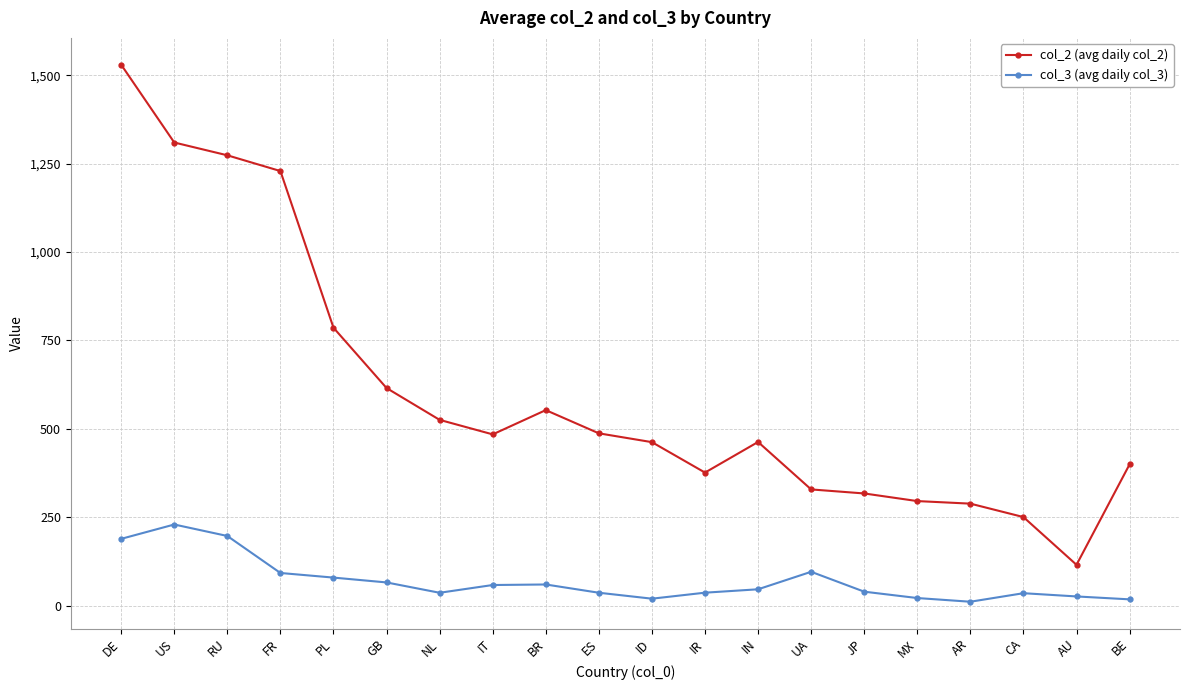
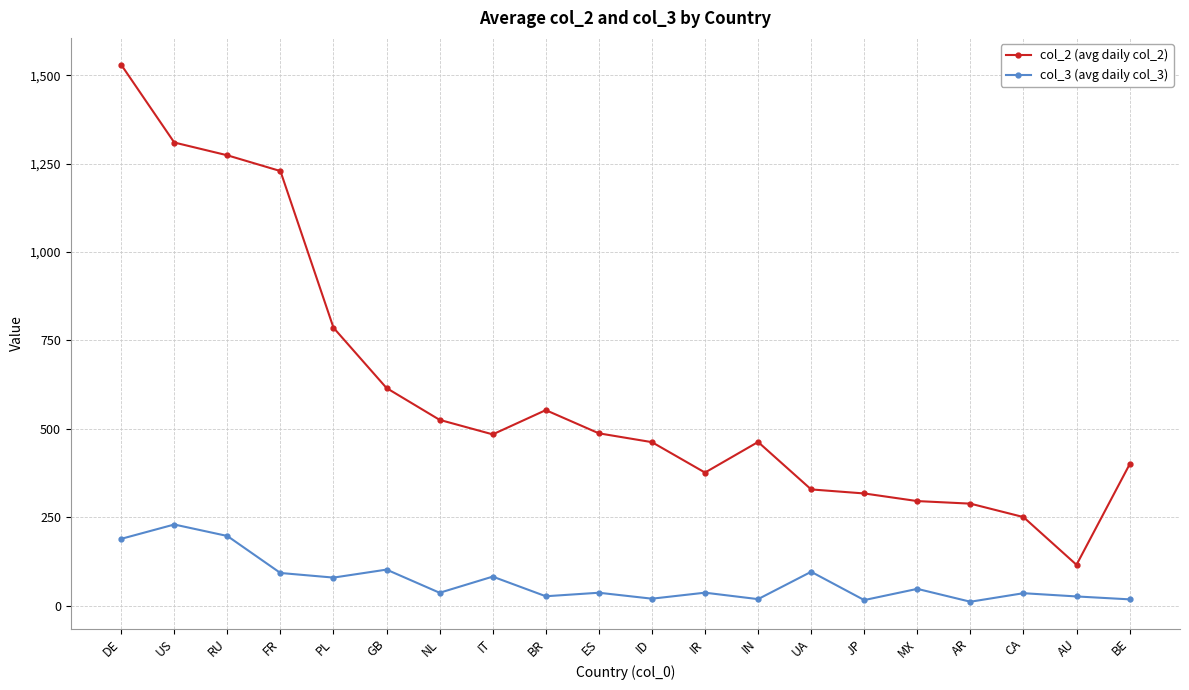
col_3 (avg daily col_3), GB: 70 -> 100
col_3 (avg daily col_3), IT: 60 -> 80
col_3 (avg daily col_3), BR: 60 -> 30
col_3 (avg daily col_3), IN: 50 -> 20
col_3 (avg daily col_3), JP: 40 -> 20
col_3 (avg daily col_3), MX: 20 -> 50
